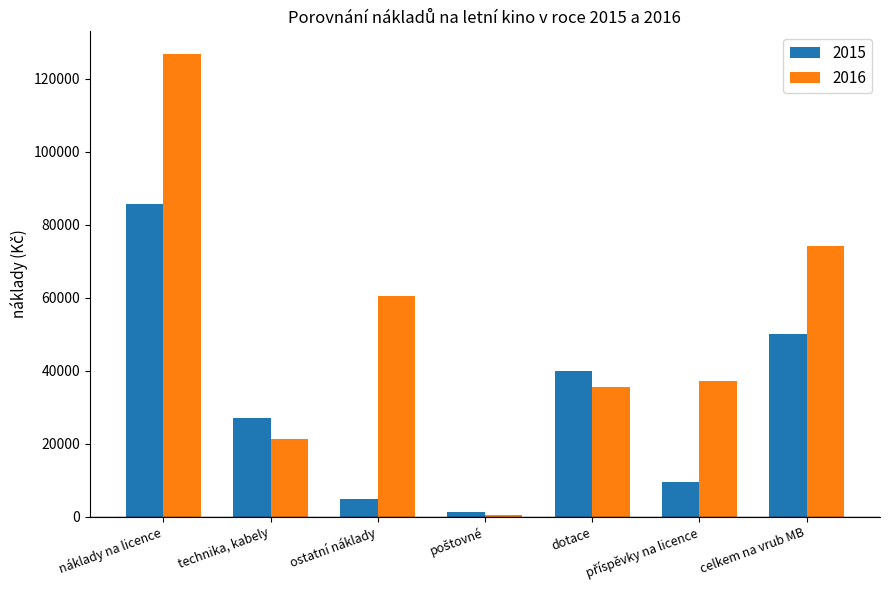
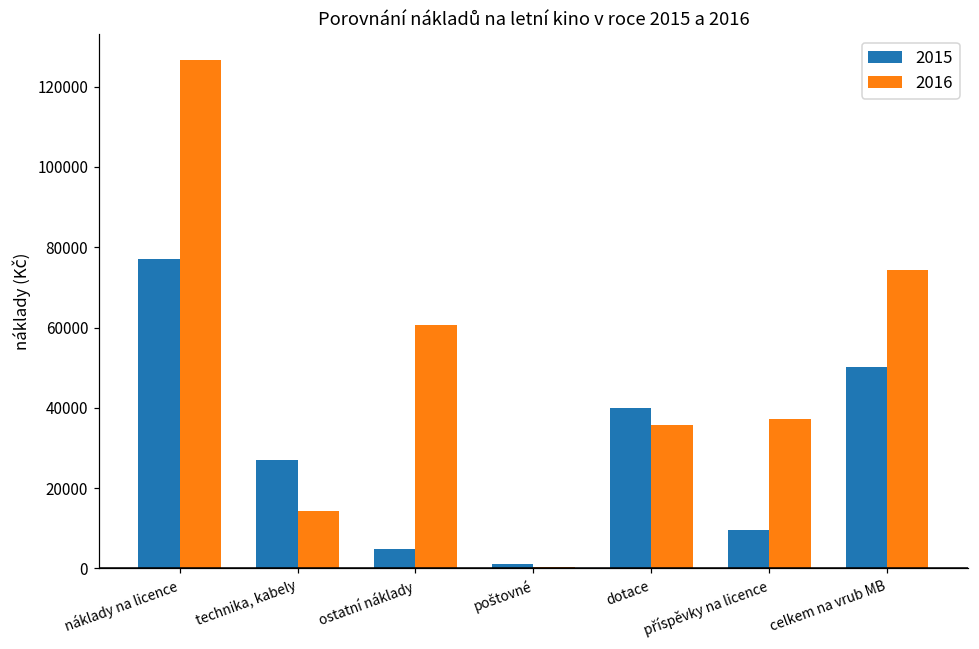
2015, náklady na licence: 86000 -> 77000
2016, technika, kabely: 21000 -> 14000
